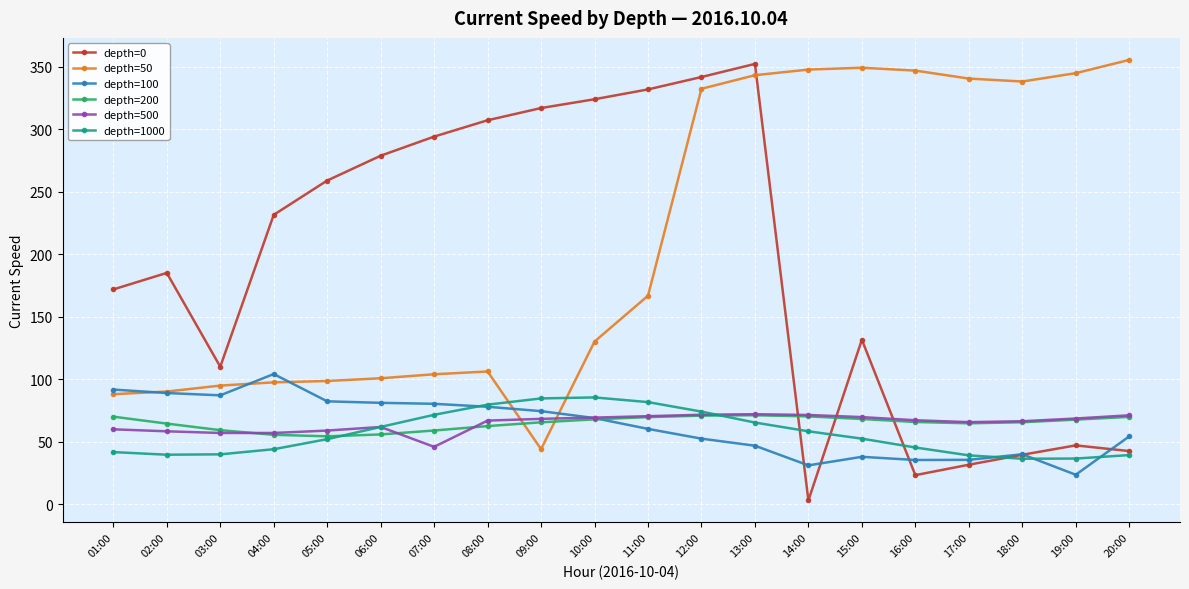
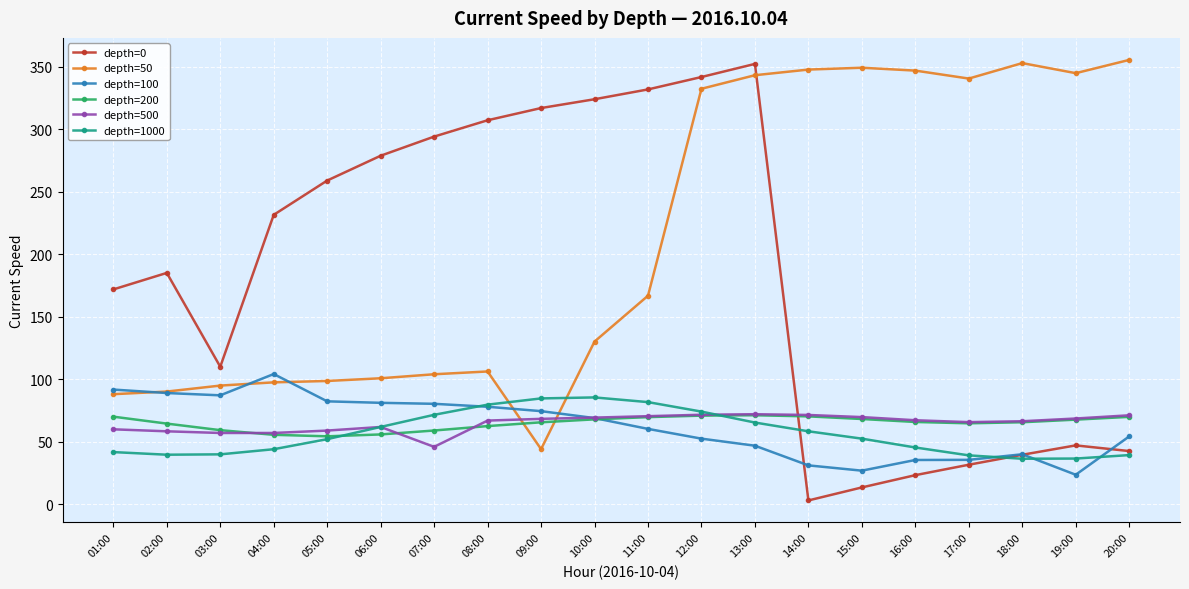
depth=0, 15:00: 132 -> 13
depth=100, 15:00: 38 -> 27
depth=50, 18:00: 338 -> 353
